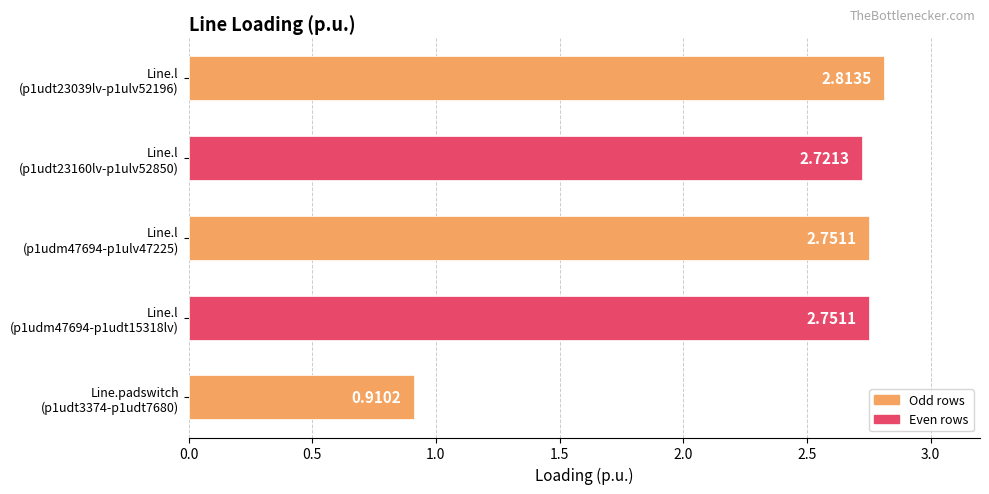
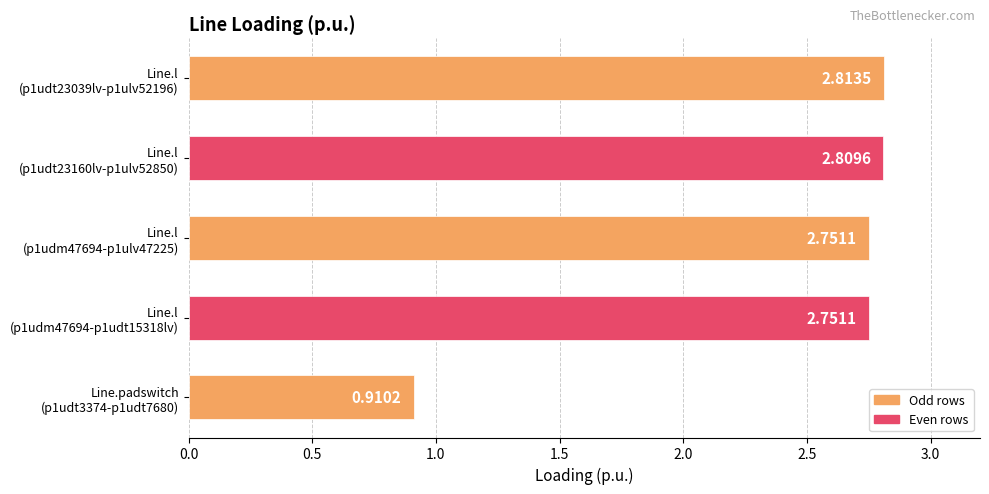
Line.l (p1udt23160lv-p1ulv52850): 2.7213 -> 2.8096
